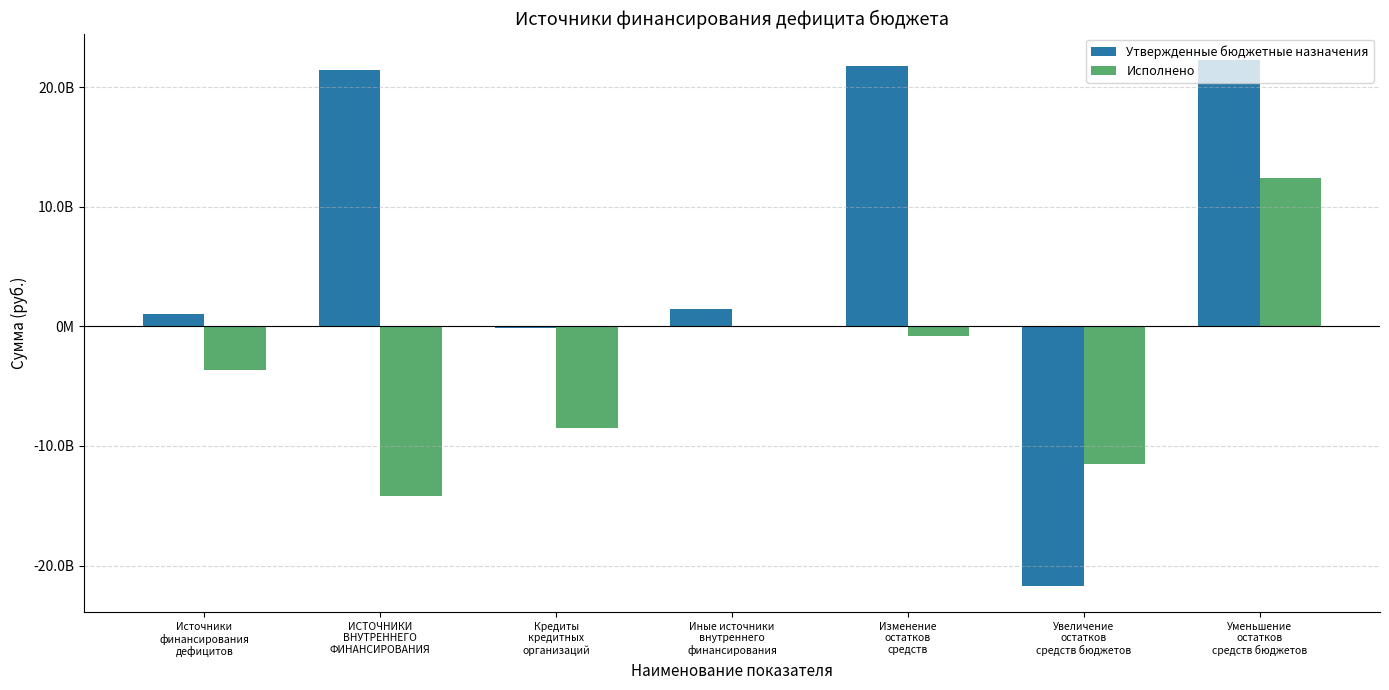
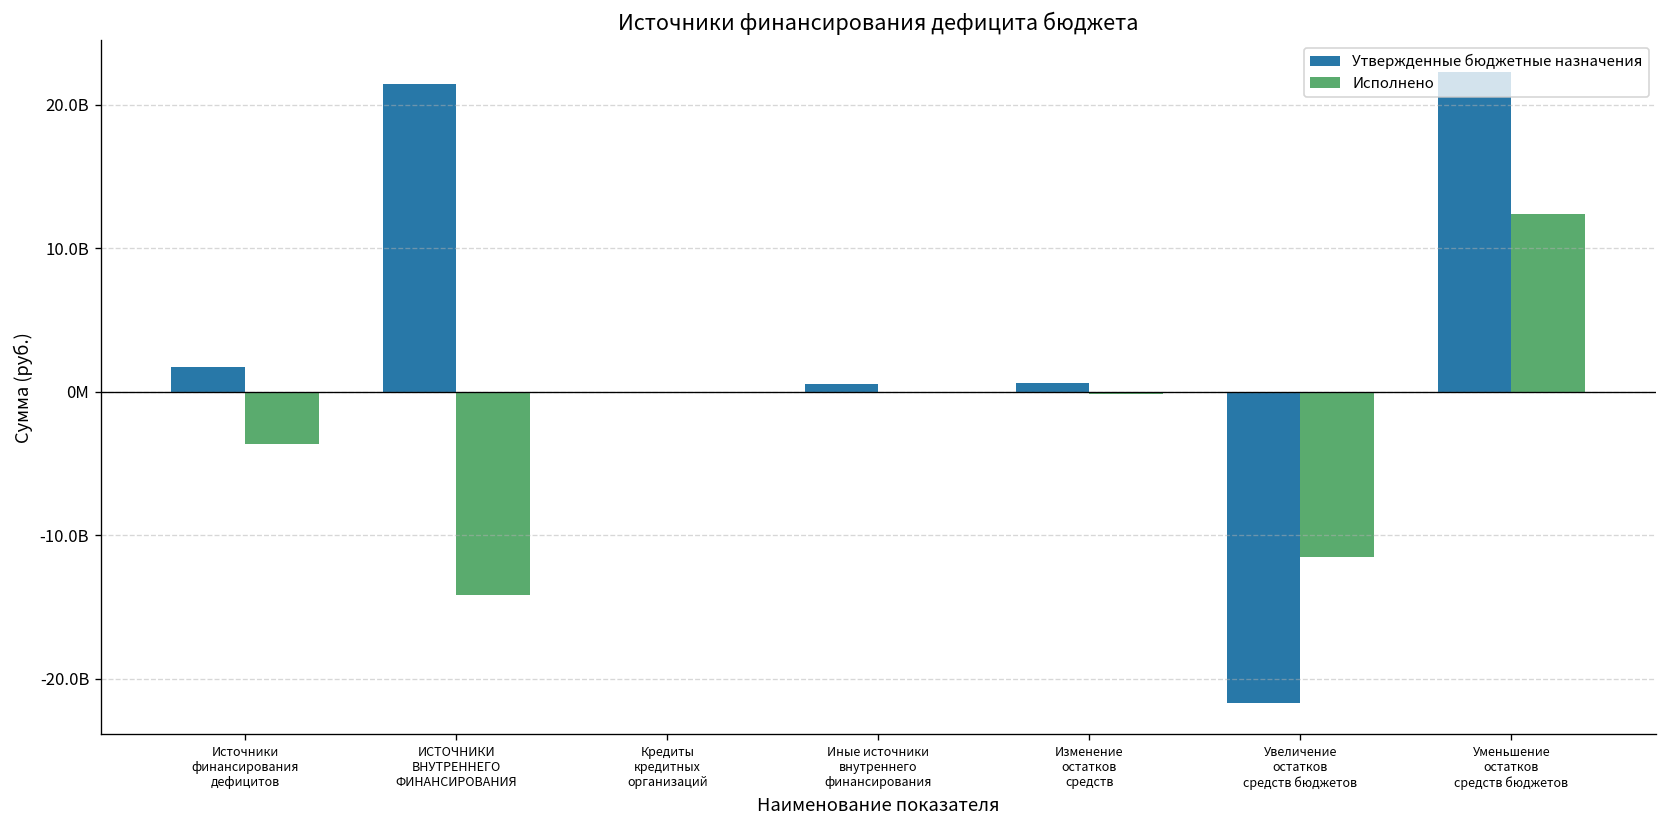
Утвержденные бюджетные назначения, Источники финансирования дефицитов: 1000000000 -> 1700000000
Исполнено, Кредиты кредитных организаций: -8500000000 -> -100000000
Утвержденные бюджетные назначения, Иные источники внутреннего финансирования: 1500000000 -> 500000000
Утвержденные бюджетные назначения, Изменение остатков средств: 21700000000 -> 600000000
Исполнено, Изменение остатков средств: -800000000 -> -200000000
